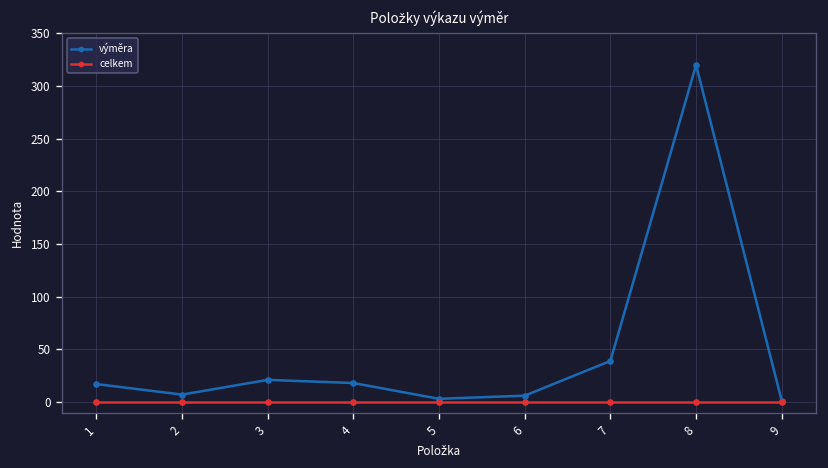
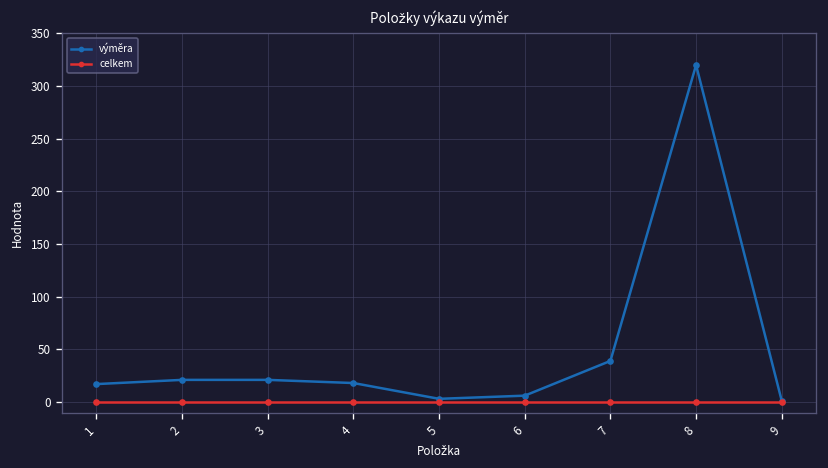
výměra, 2: 10 -> 20
